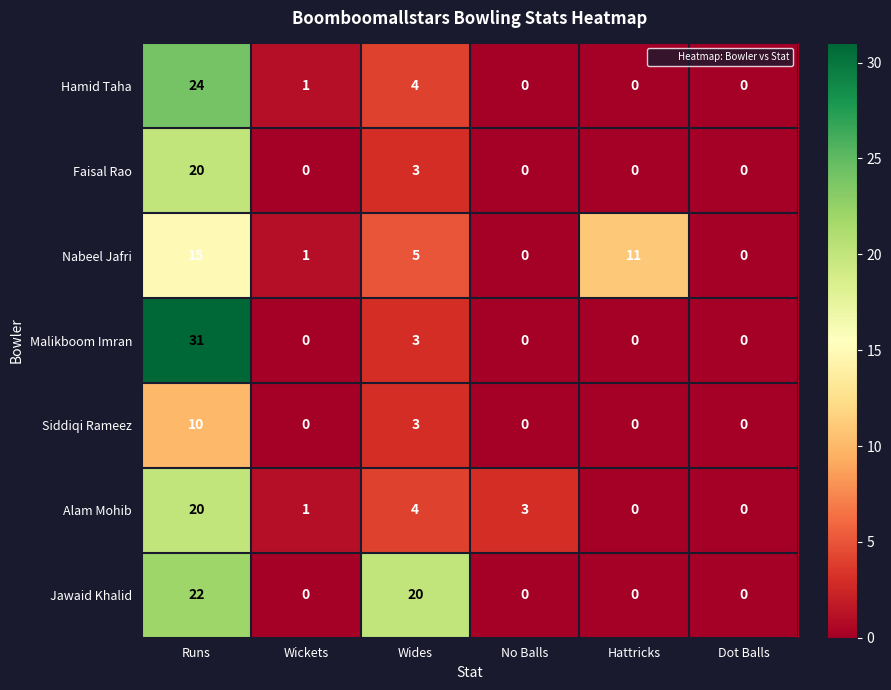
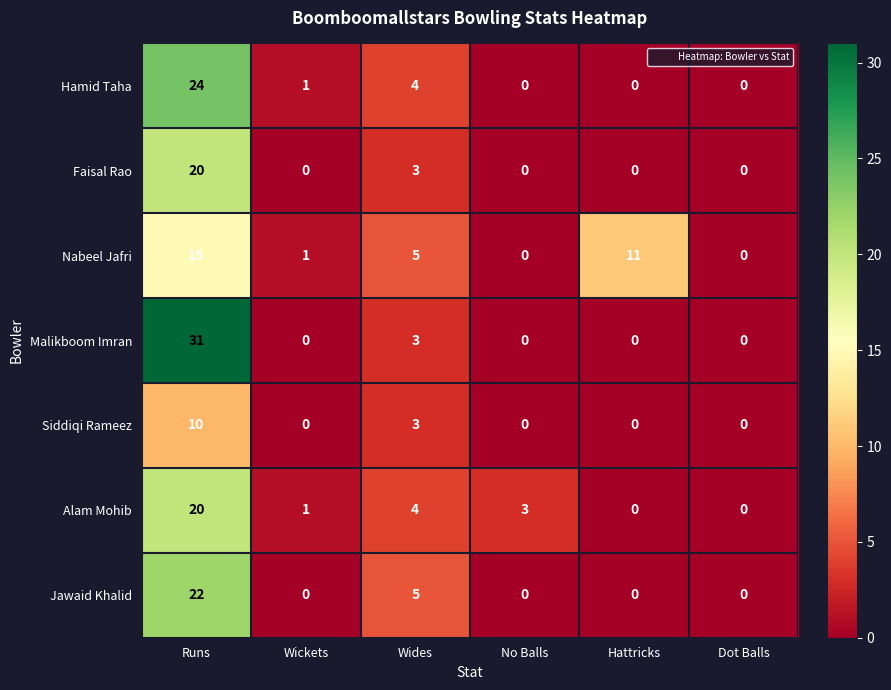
Jawaid Khalid, Wides: 20 -> 5
